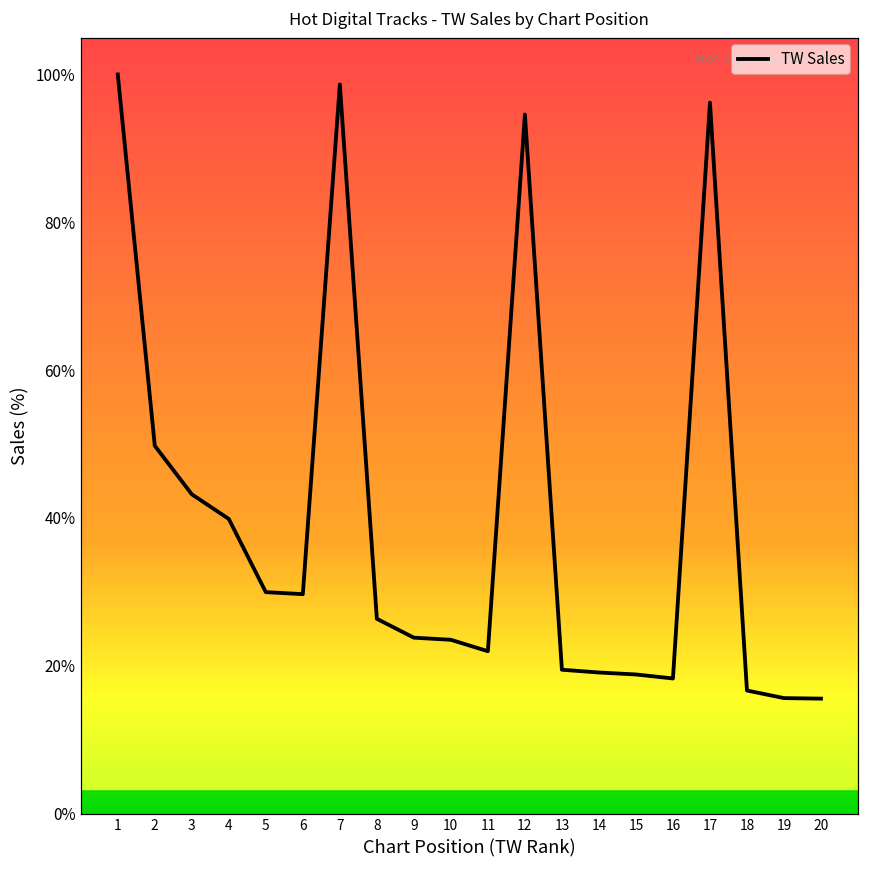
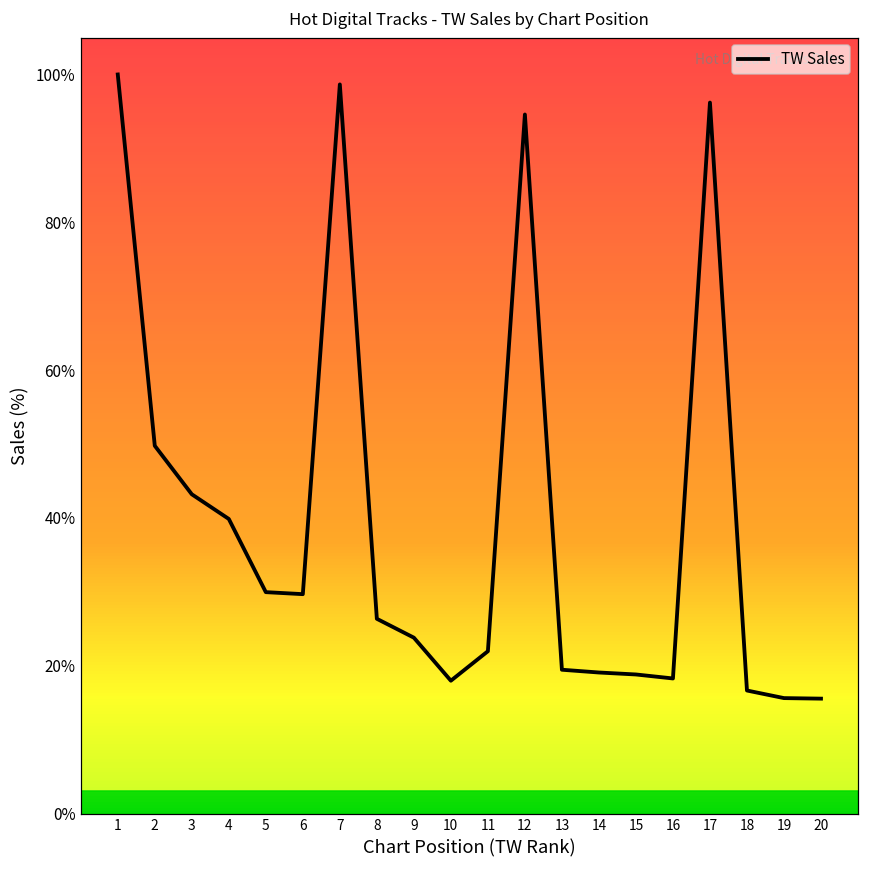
10: 24% -> 18%
